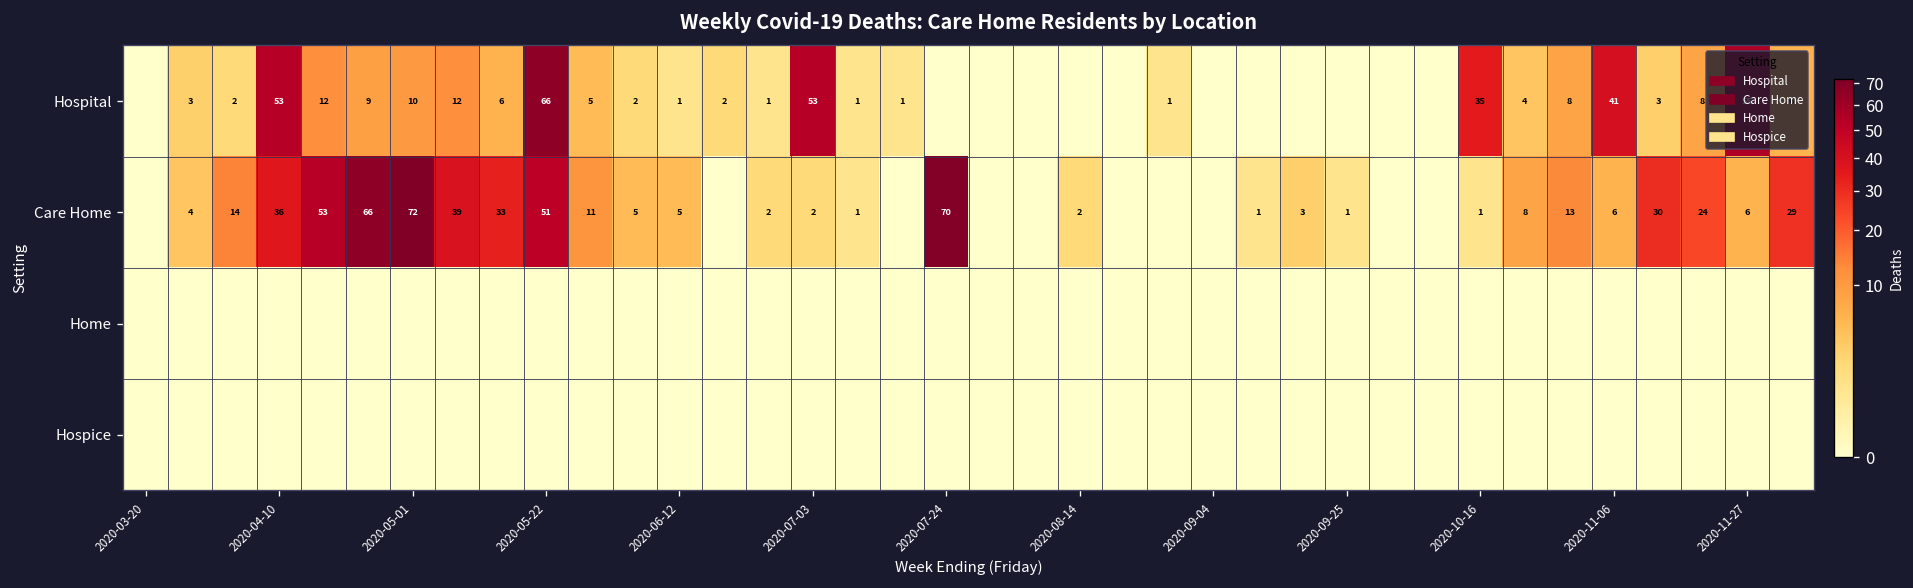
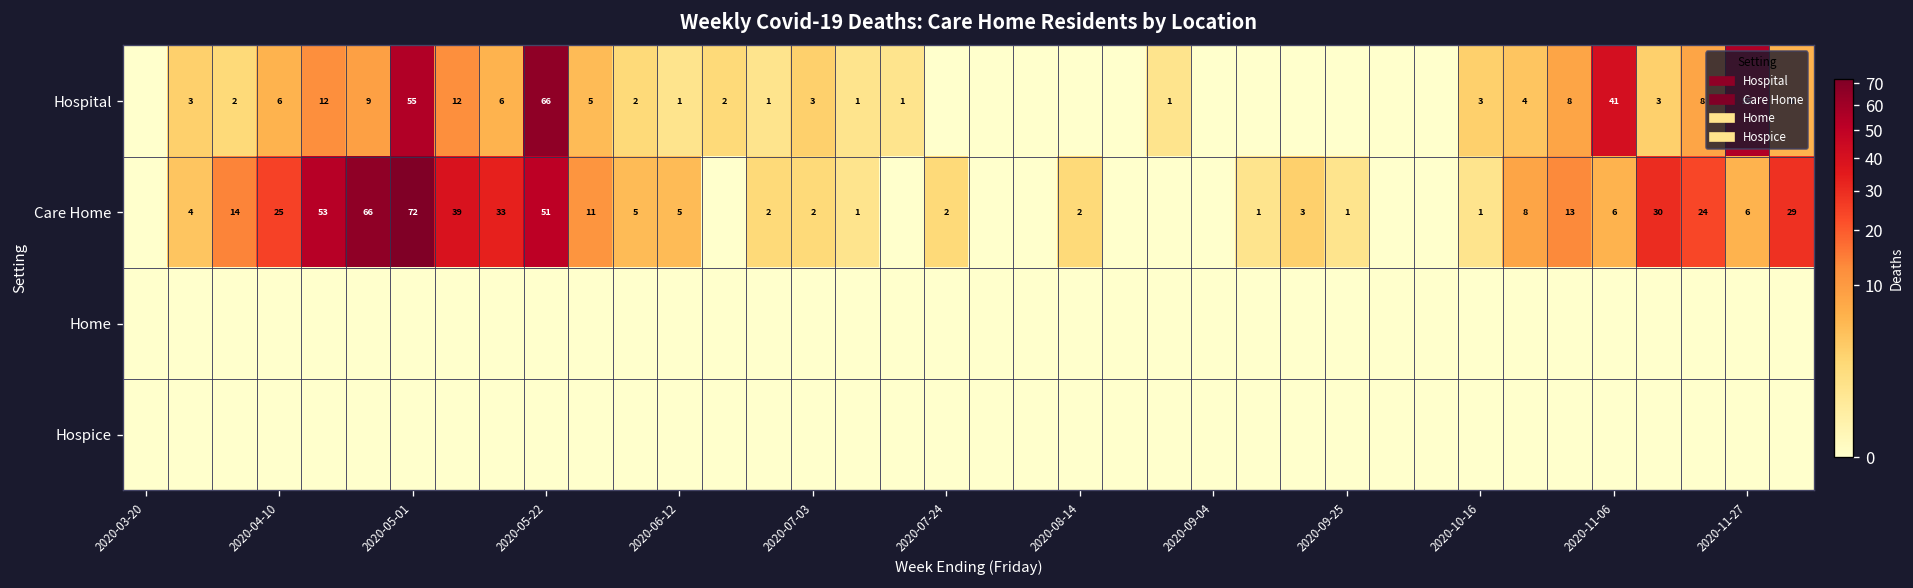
Hospital, 2020-04-10: 53 -> 6
Hospital, 2020-05-01: 10 -> 55
Hospital, 2020-07-03: 53 -> 3
Hospital, 2020-10-16: 35 -> 3
Care Home, 2020-04-10: 36 -> 25
Care Home, 2020-07-24: 70 -> 2
